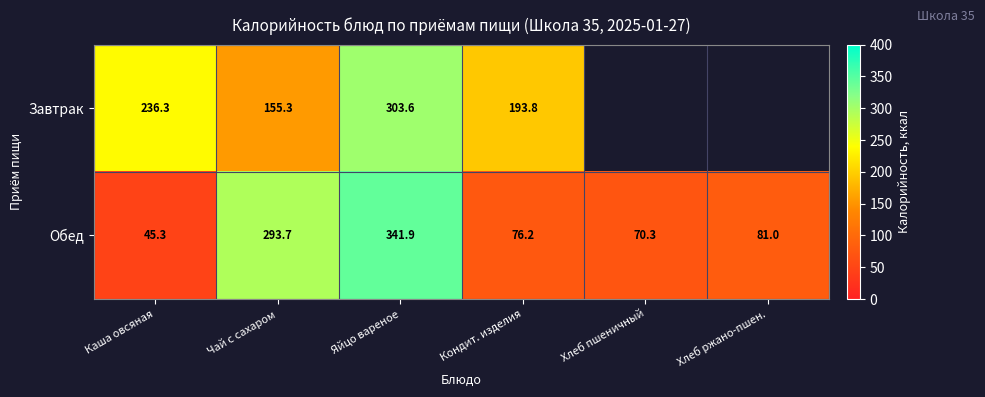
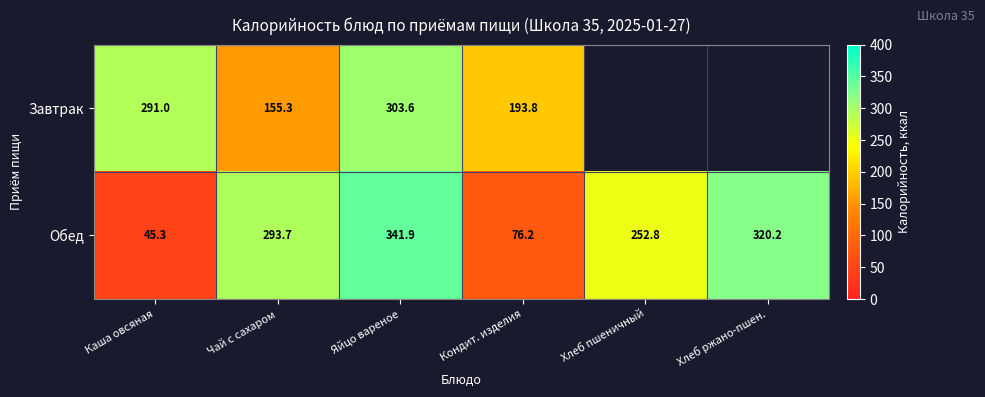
Завтрак, Каша овсяная: 236.3 -> 291.0
Обед, Хлеб пшеничный: 70.3 -> 252.8
Обед, Хлеб ржано-пшен.: 81.0 -> 320.2
